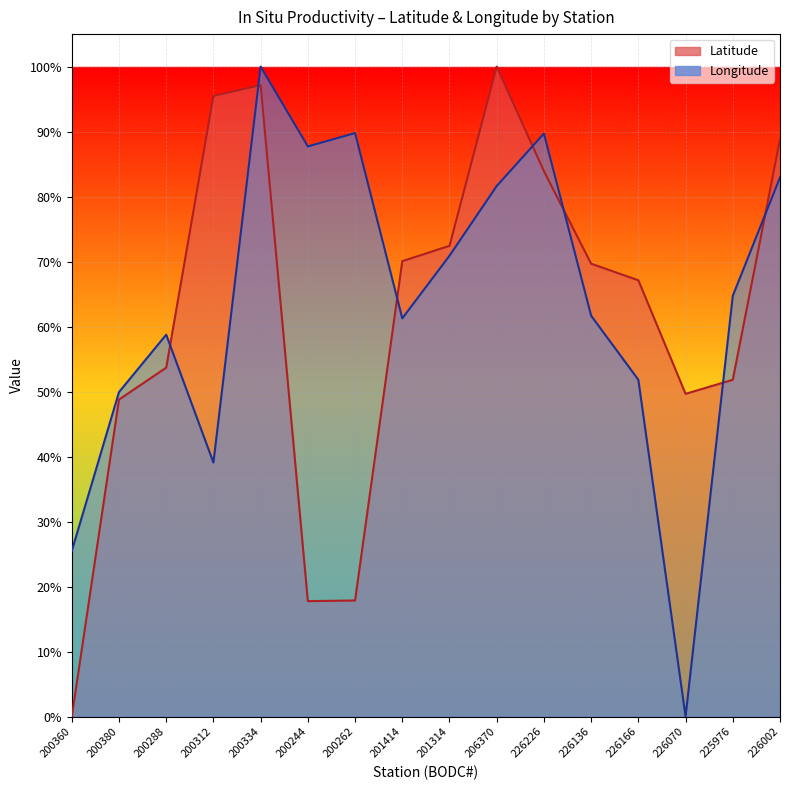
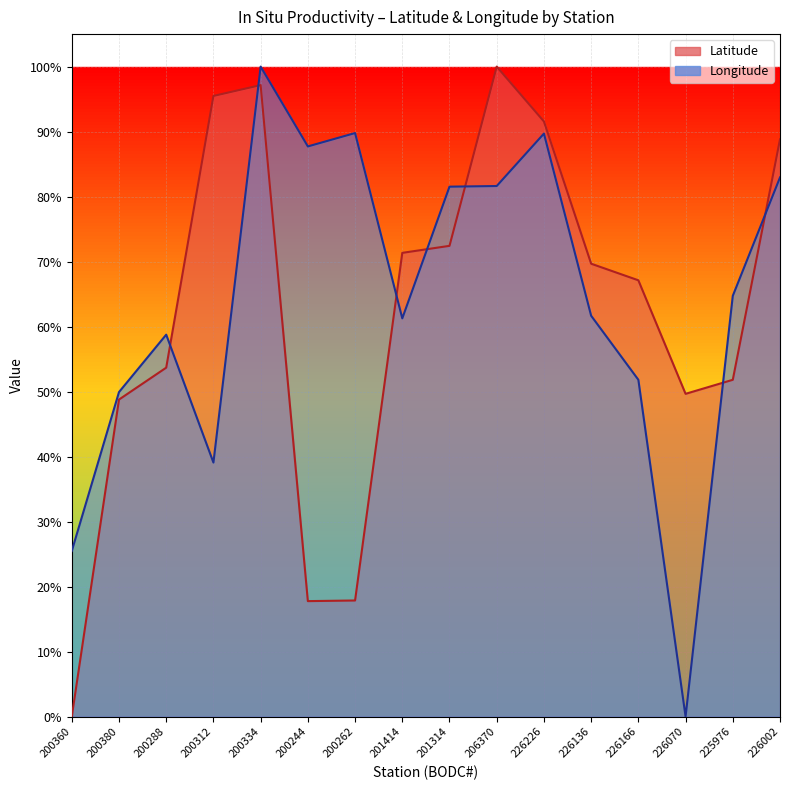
Latitude, 201414: 70% -> 71%
Longitude, 201314: 71% -> 82%
Latitude, 226226: 84% -> 92%
